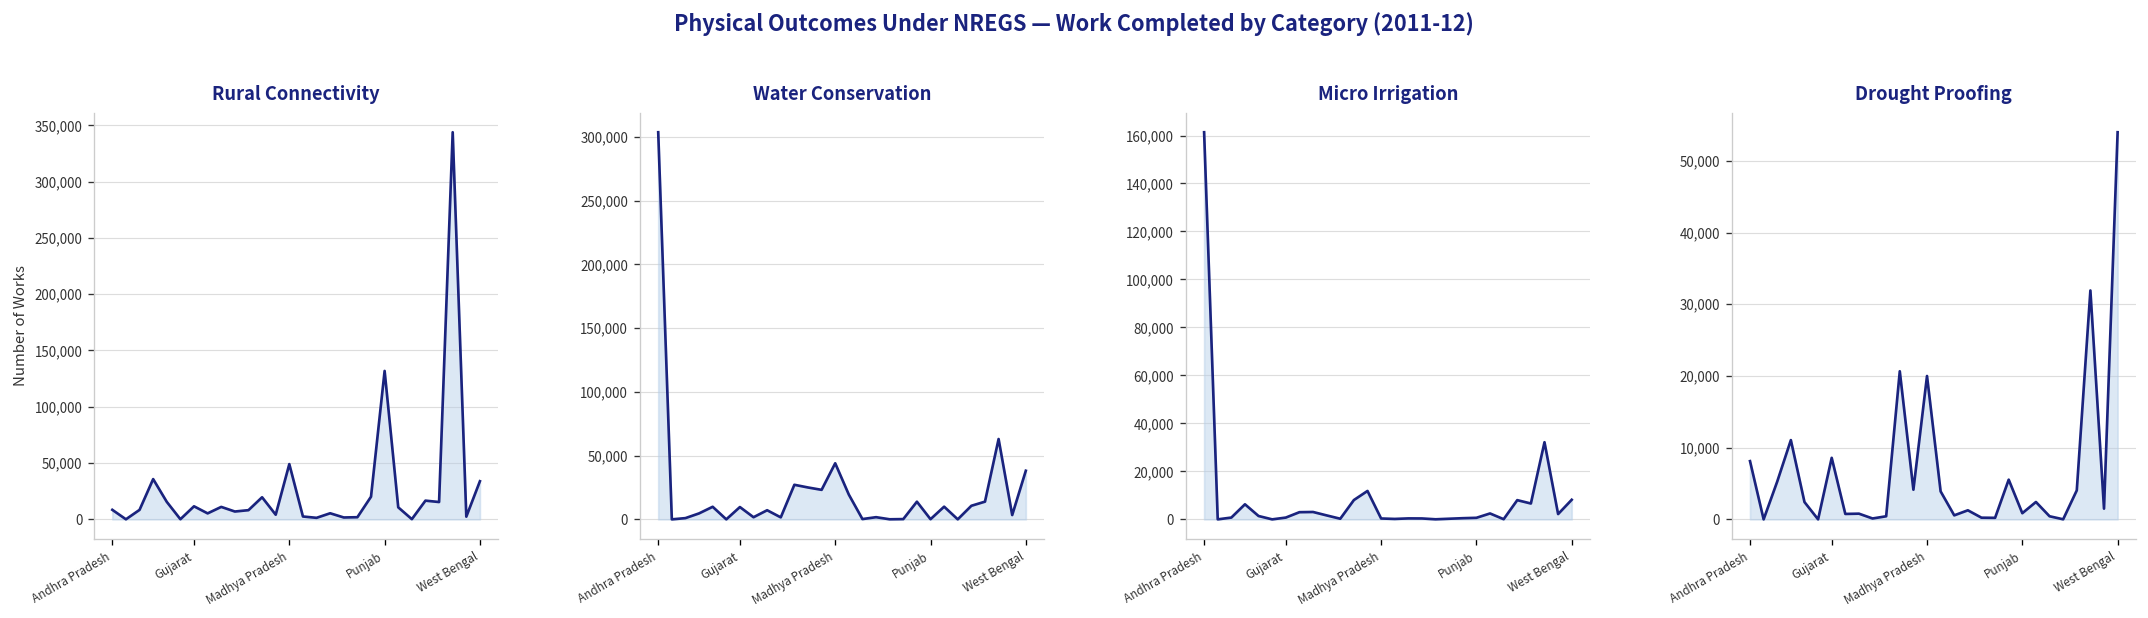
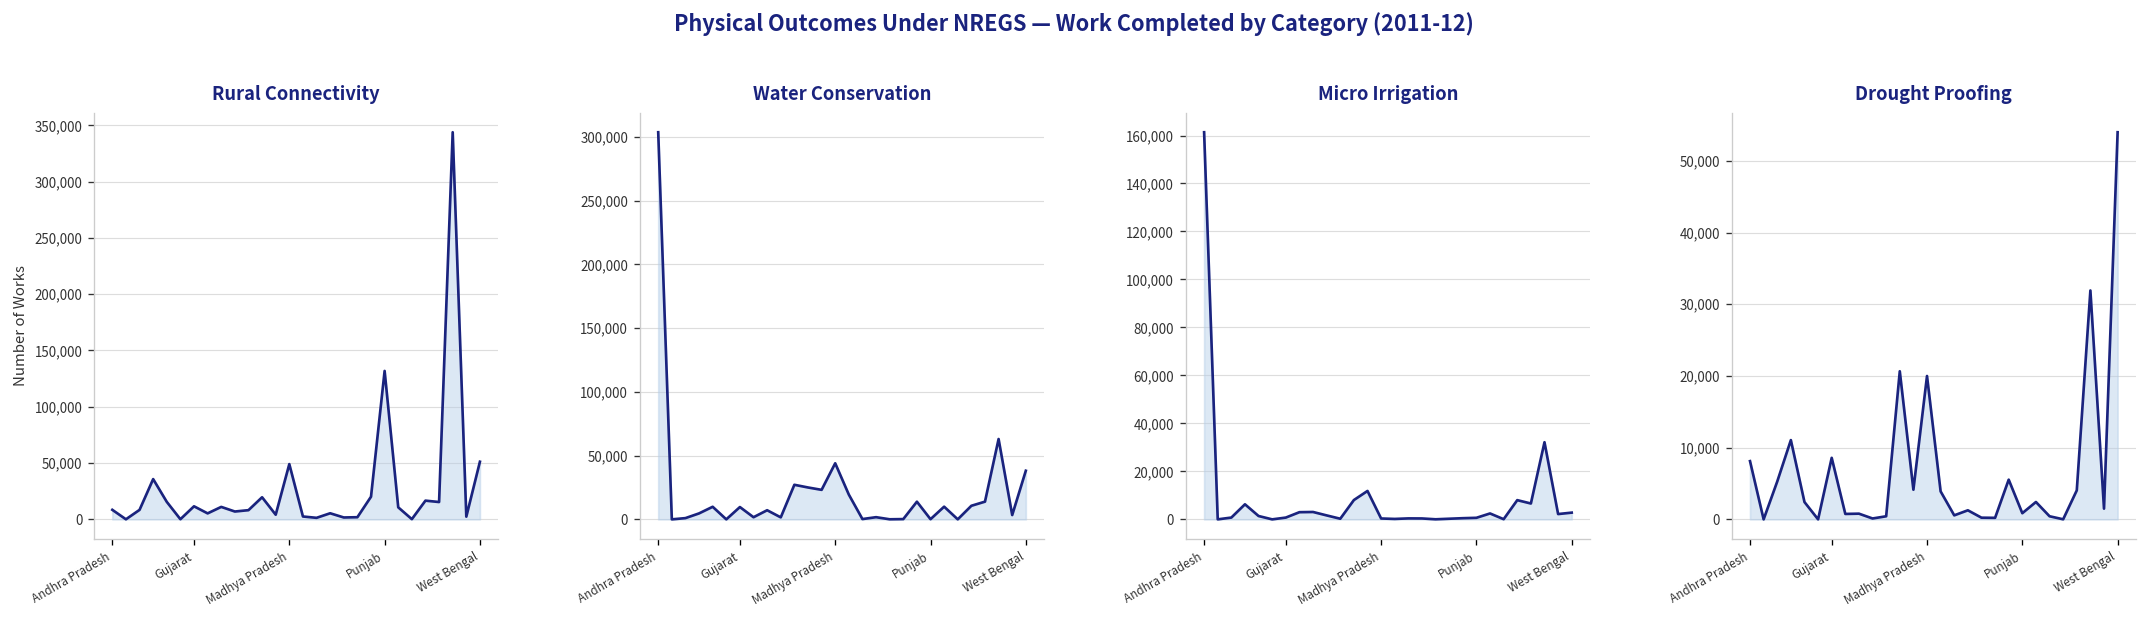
Rural Connectivity, West Bengal: 30,000 -> 50,000
Micro Irrigation, West Bengal: 8,000 -> 3,000
